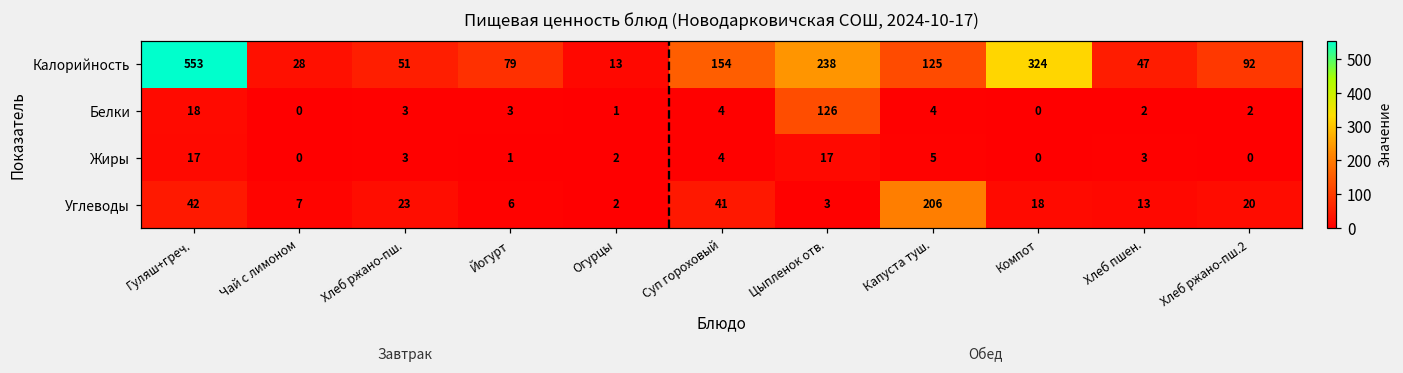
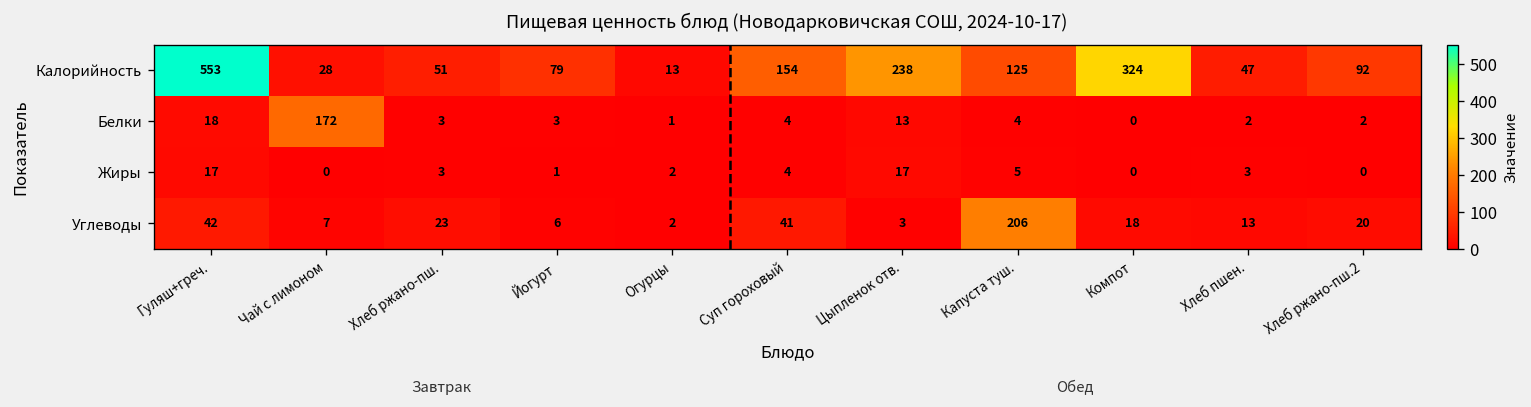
Белки, Чай с лимоном: 0 -> 172
Белки, Цыпленок отв.: 126 -> 13
